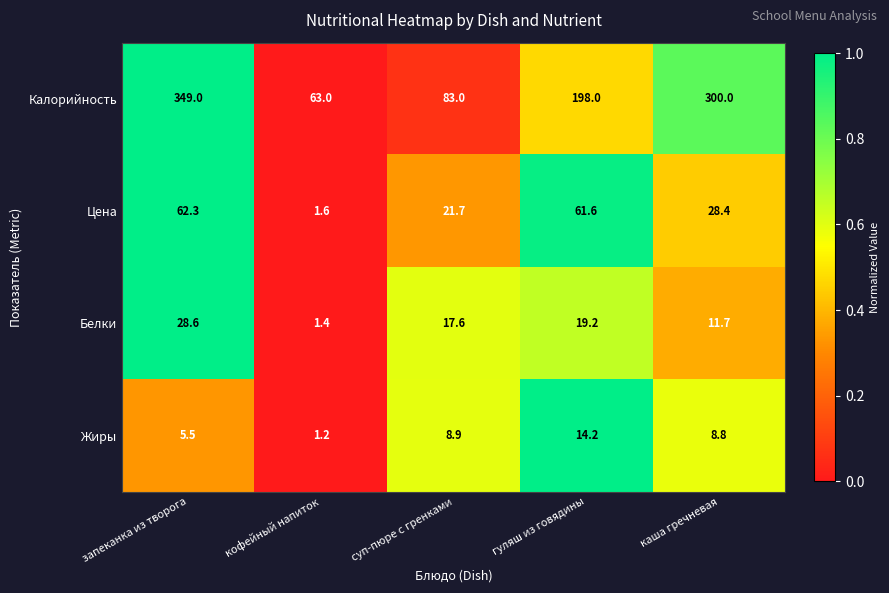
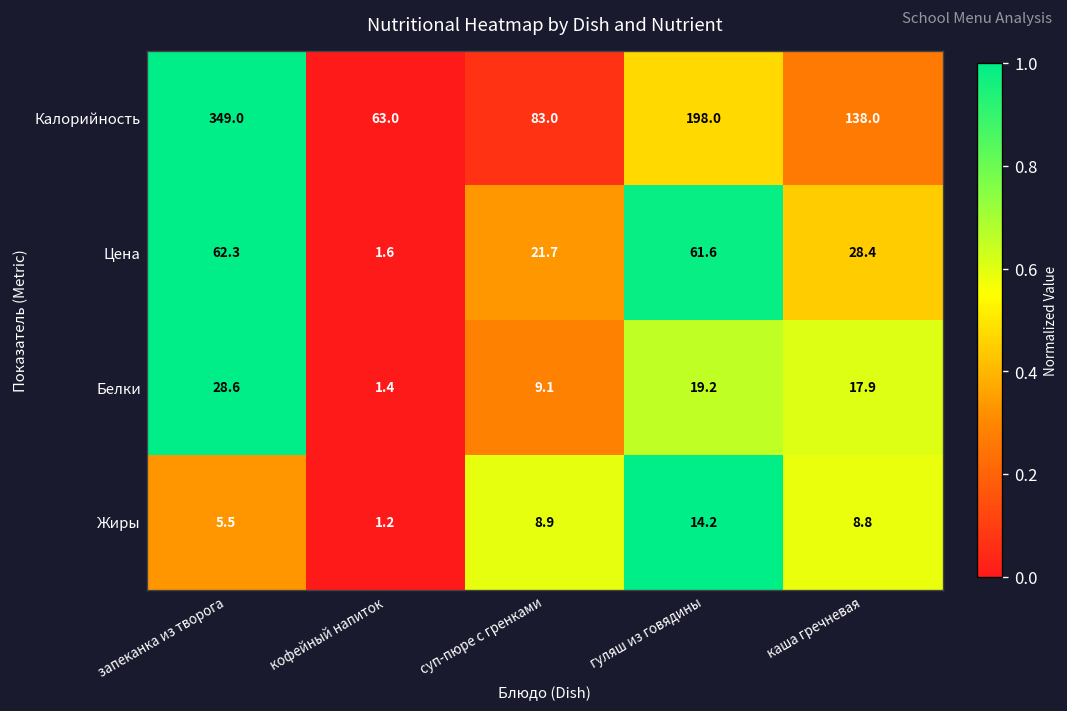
Калорийность, каша гречневая: 300.0 -> 138.0
Белки, суп-пюре с гренками: 17.6 -> 9.1
Белки, каша гречневая: 11.7 -> 17.9
